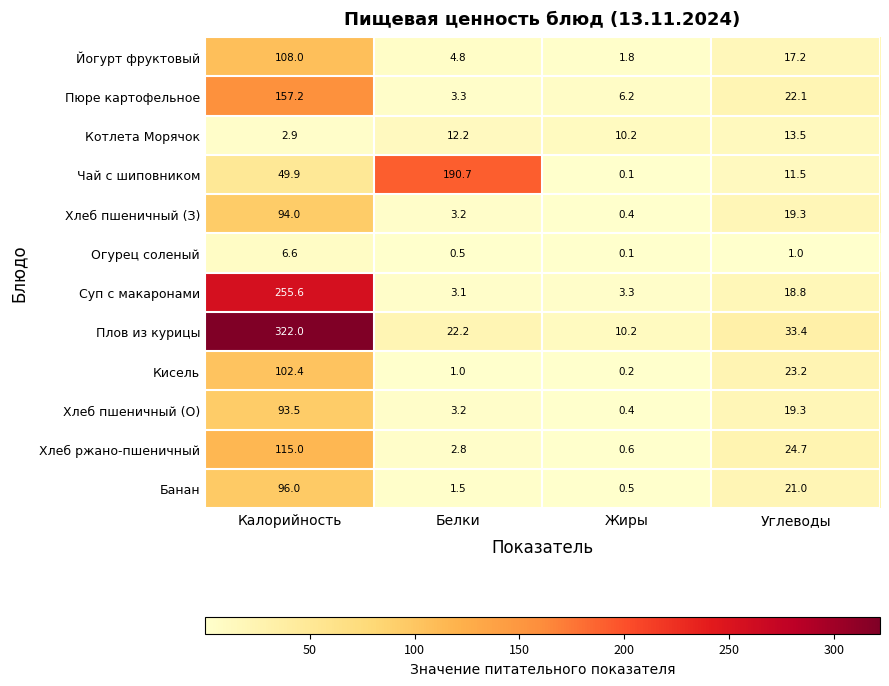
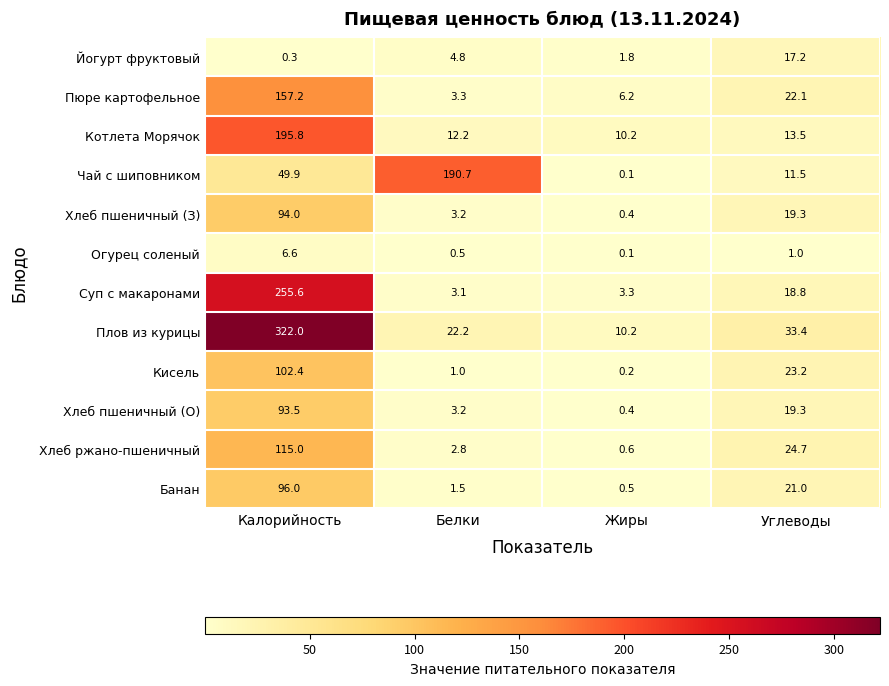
Йогурт фруктовый, Калорийность: 108.0 -> 0.3
Котлета Морячок, Калорийность: 2.9 -> 195.8
